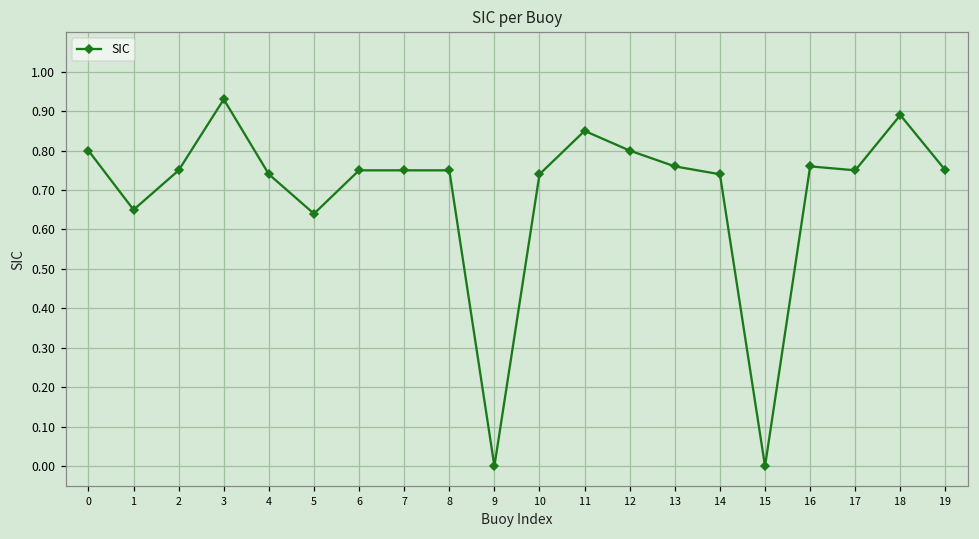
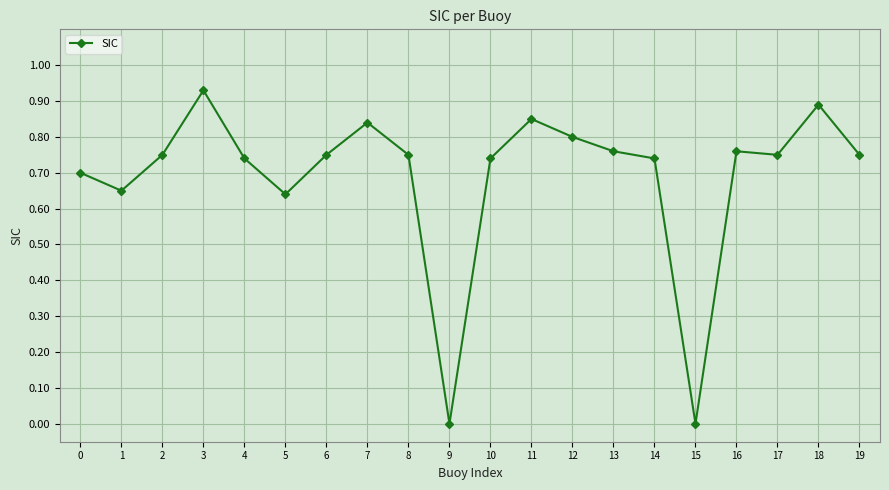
0: 0.8 -> 0.7
7: 0.75 -> 0.84
